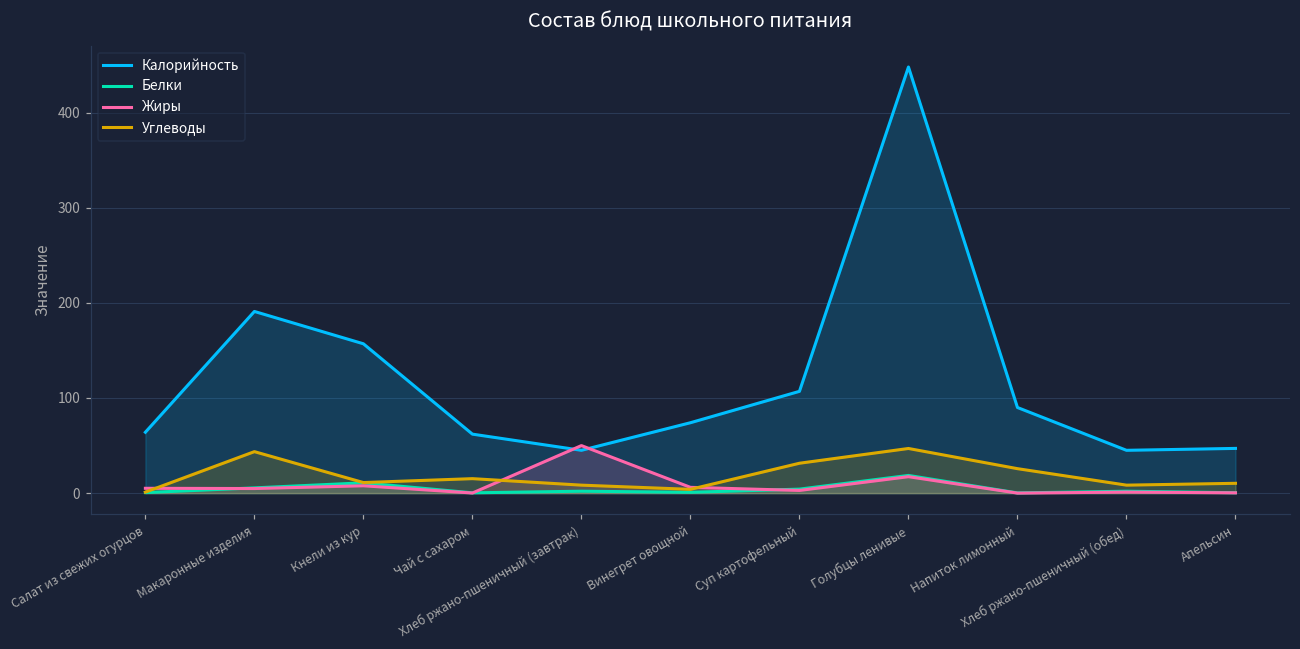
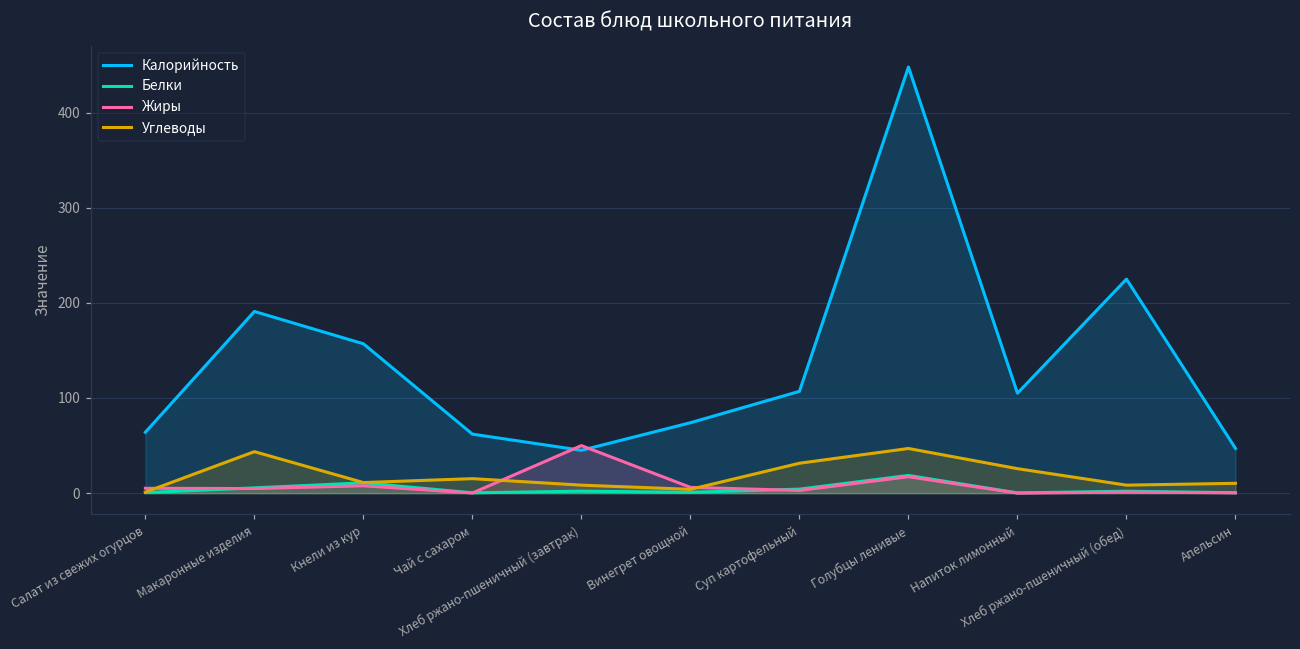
Калорийность, Напиток лимонный: 90 -> 110
Калорийность, Хлеб ржано-пшеничный (обед): 50 -> 230
